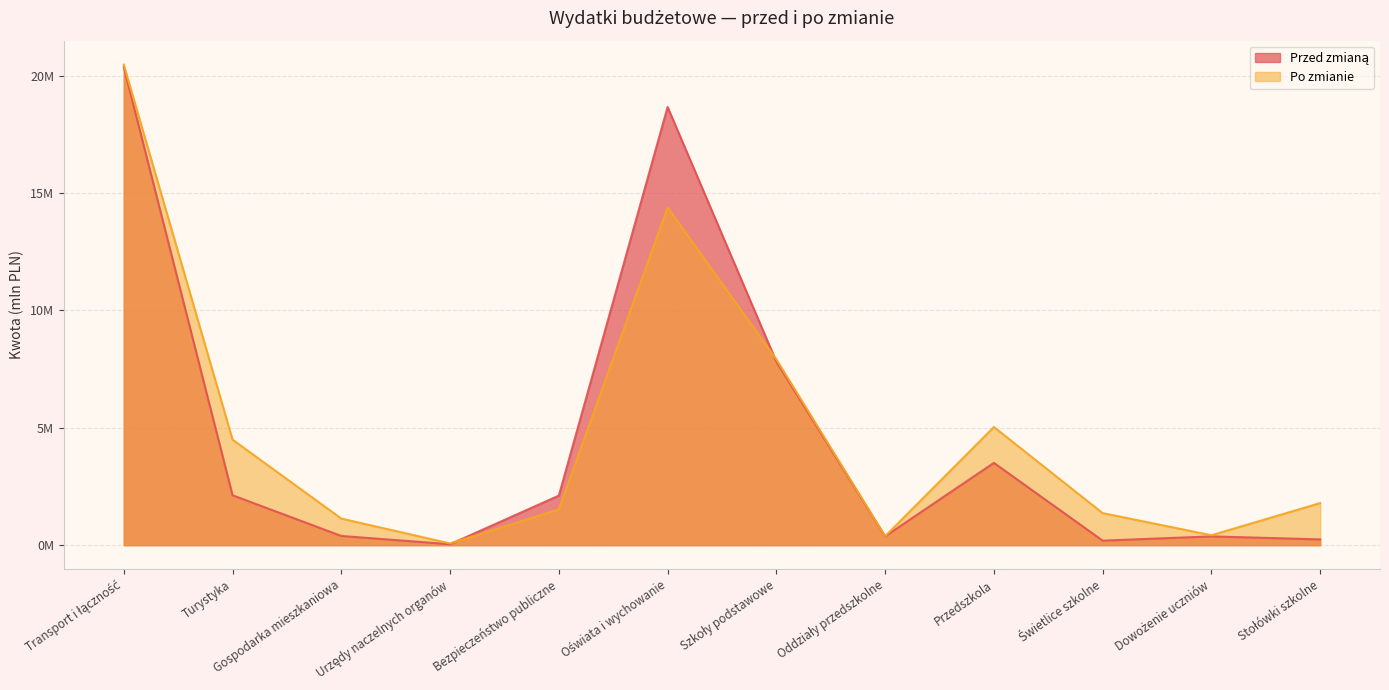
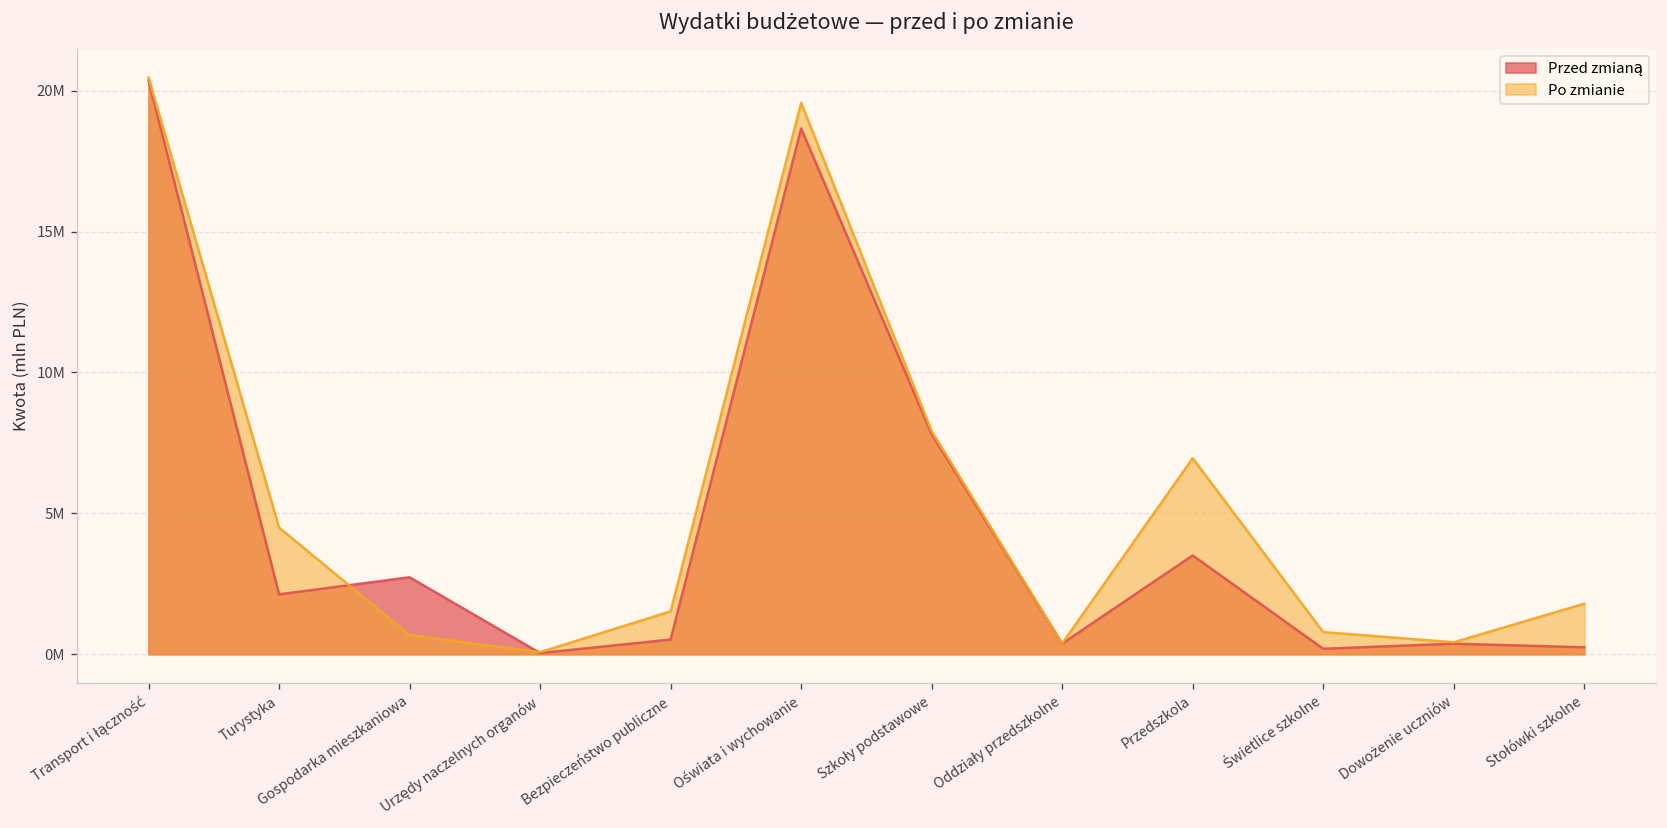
Przed zmianą, Gospodarka mieszkaniowa: 400000 -> 2700000
Po zmianie, Gospodarka mieszkaniowa: 1100000 -> 700000
Przed zmianą, Bezpieczeństwo publiczne: 2100000 -> 500000
Po zmianie, Oświata i wychowanie: 14400000 -> 19600000
Po zmianie, Przedszkola: 5000000 -> 7000000
Po zmianie, Świetlice szkolne: 1400000 -> 800000
